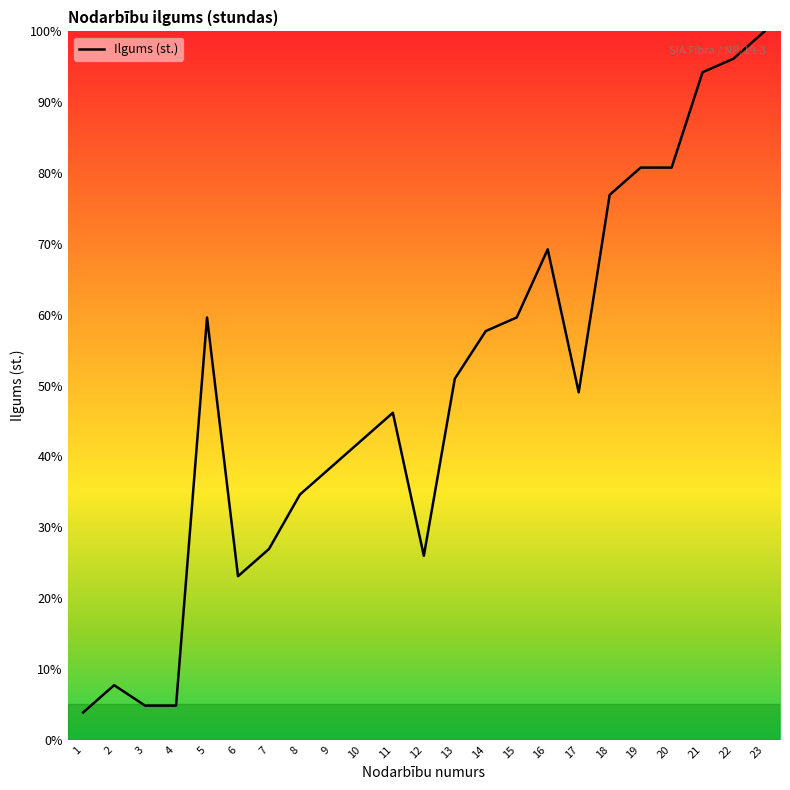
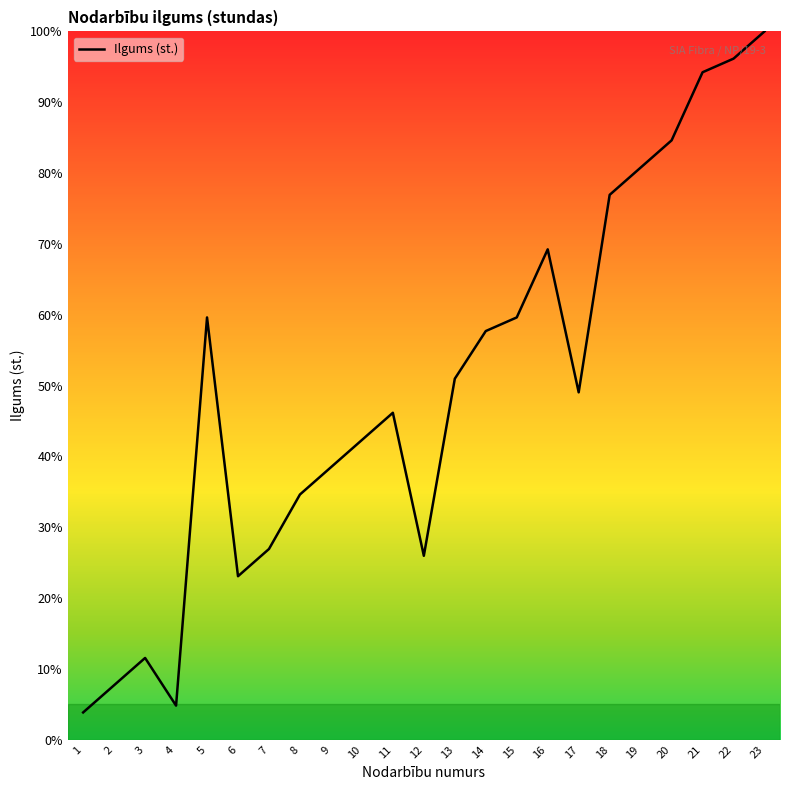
3: 5% -> 12%
20: 81% -> 85%
